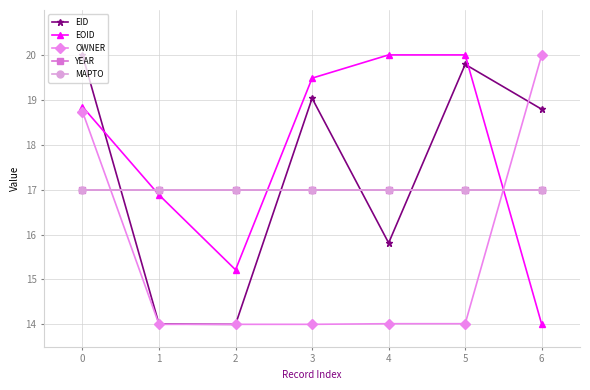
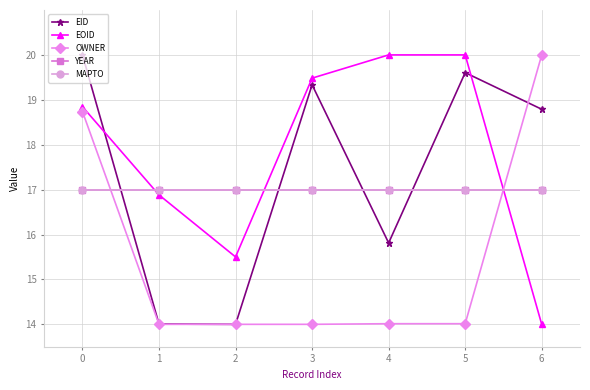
EOID, 2: 15.2 -> 15.5
EID, 3: 19.0 -> 19.3
EID, 5: 19.8 -> 19.6
